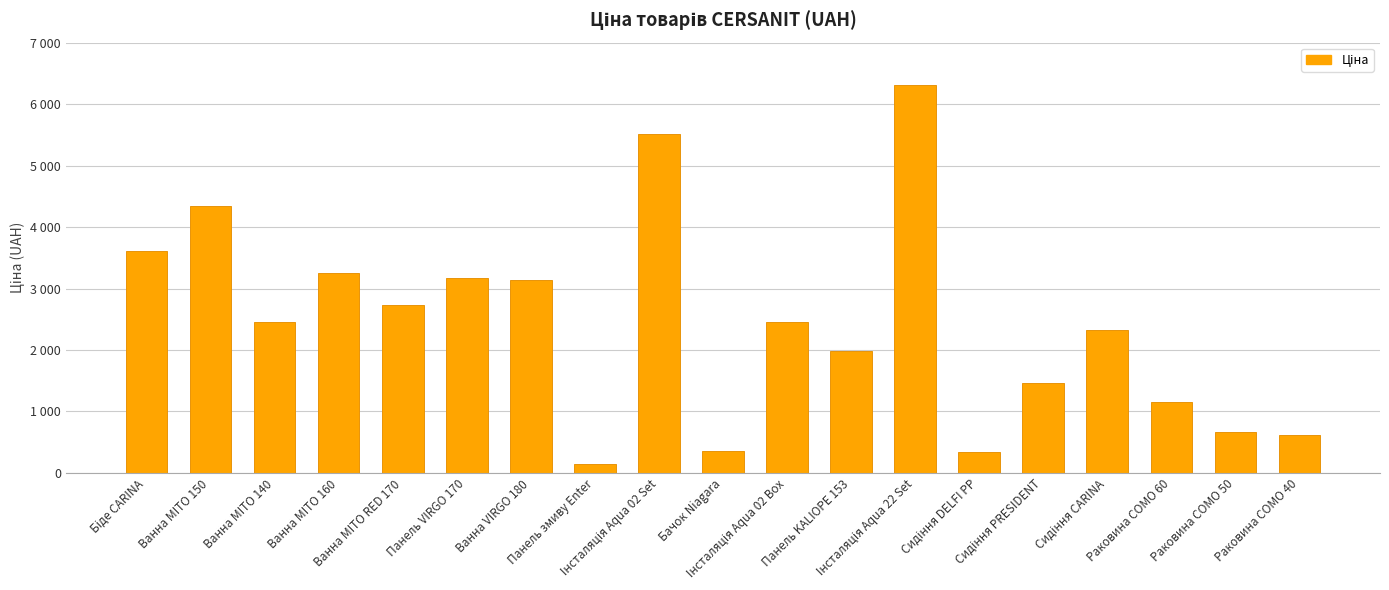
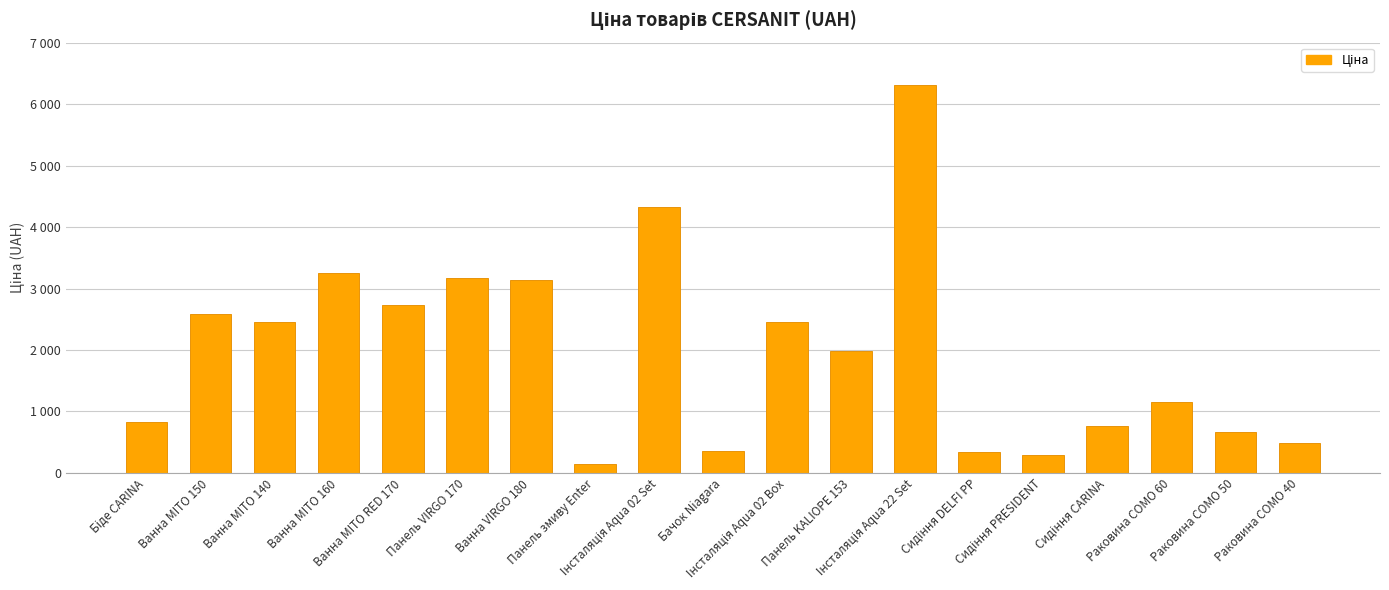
Біде CARINA: 3600 -> 800
Ванна MITO 150: 4300 -> 2600
Інсталяція Aqua 02 Set: 5500 -> 4300
Сидіння PRESIDENT: 1500 -> 300
Сидіння CARINA: 2300 -> 800
Раковина COMO 40: 600 -> 500
